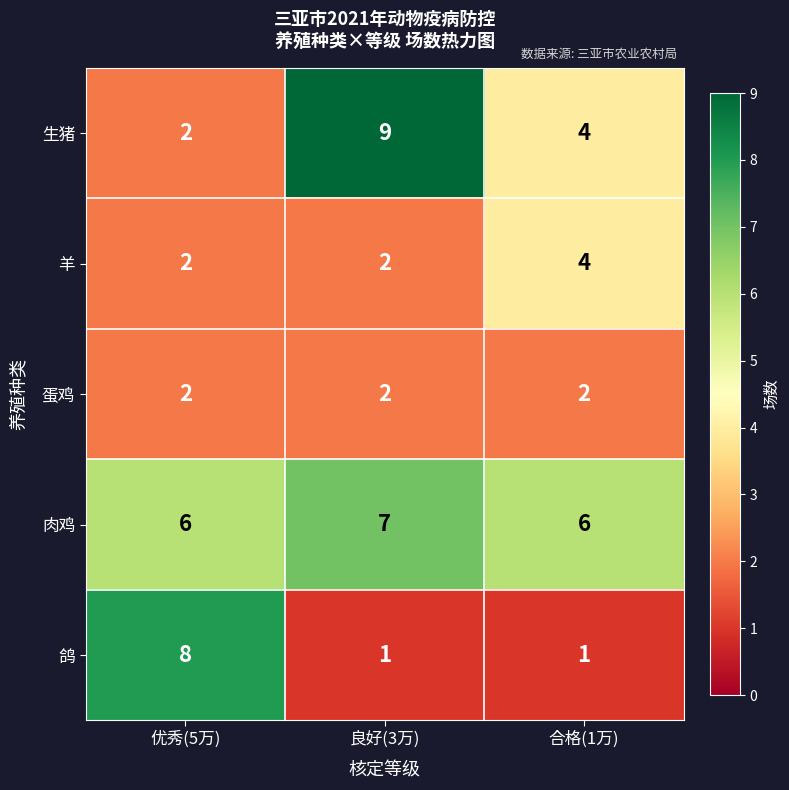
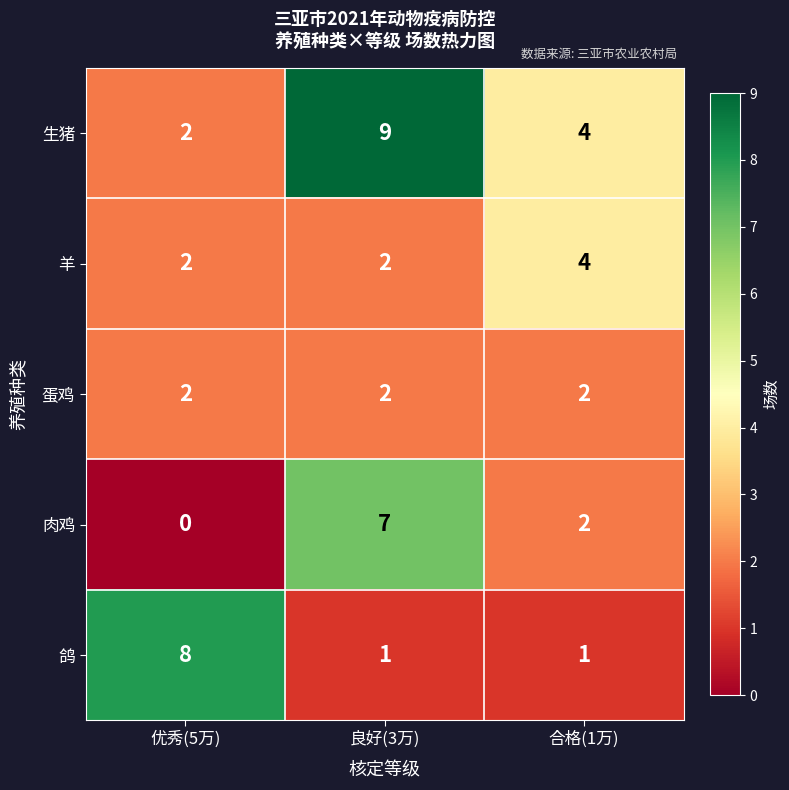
肉鸡, 优秀(5万): 6 -> 0
肉鸡, 合格(1万): 6 -> 2
